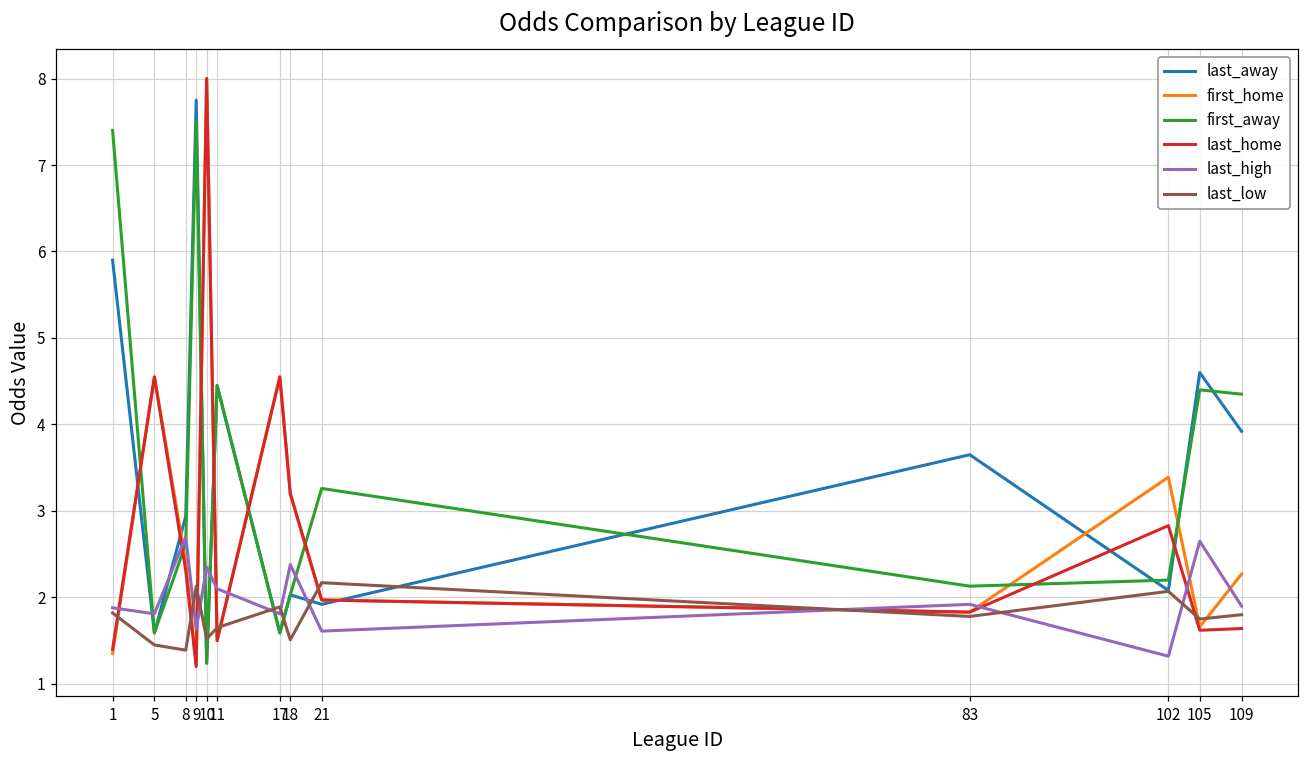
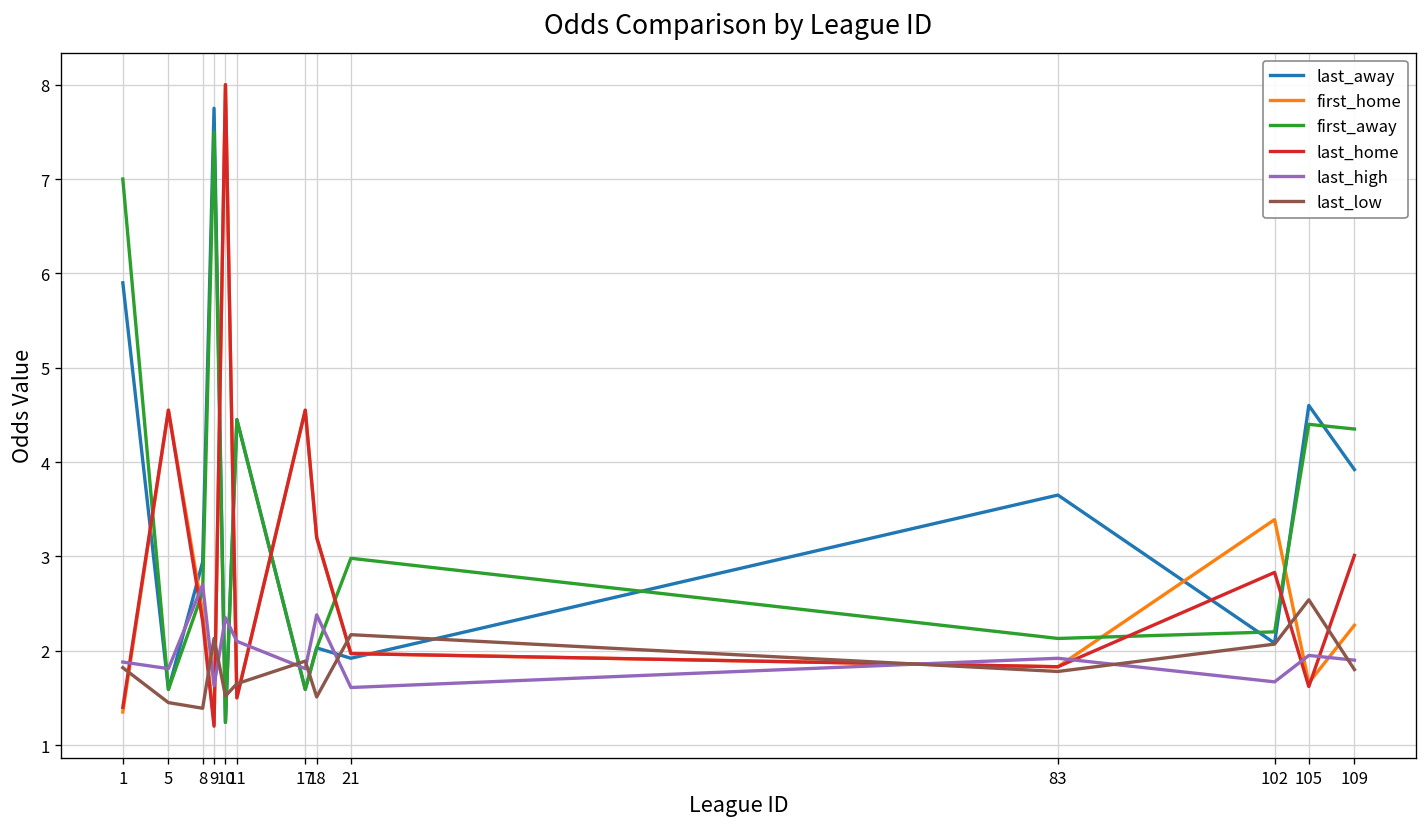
first_away, 1: 7.4 -> 7.0
first_away, 21: 3.3 -> 3.0
last_high, 102: 1.3 -> 1.7
last_high, 105: 2.7 -> 2.0
last_low, 105: 1.8 -> 2.5
last_home, 109: 1.6 -> 3.0
